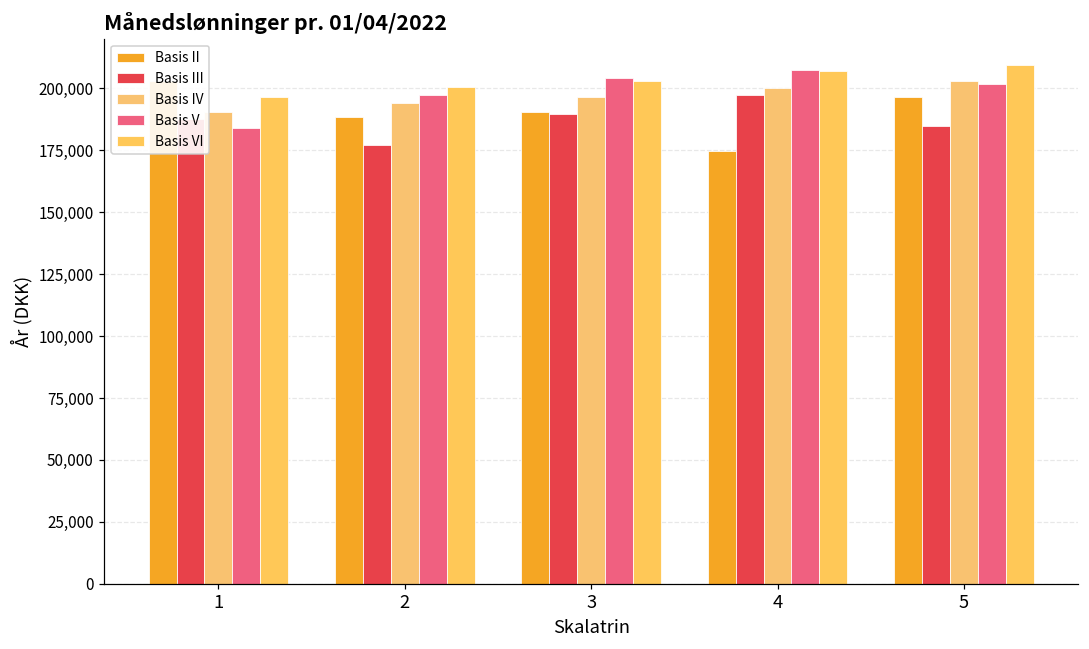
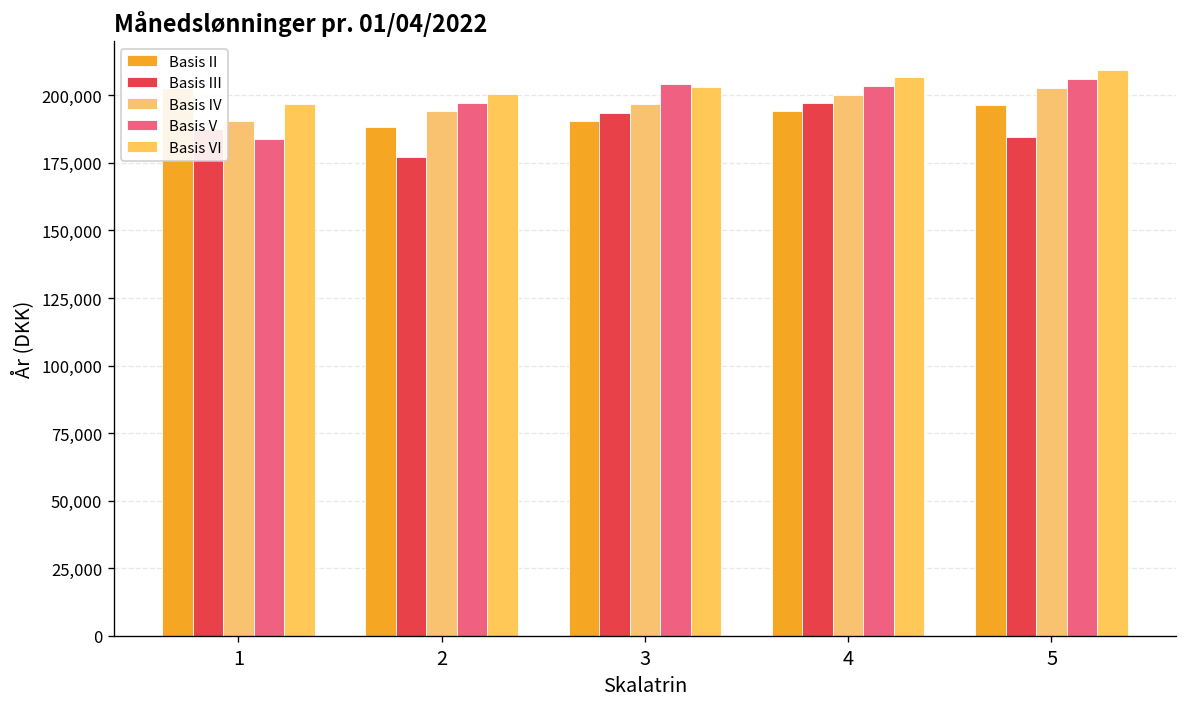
Basis III, 3: 190,000 -> 194,000
Basis II, 4: 175,000 -> 194,000
Basis V, 4: 207,000 -> 204,000
Basis V, 5: 202,000 -> 206,000
